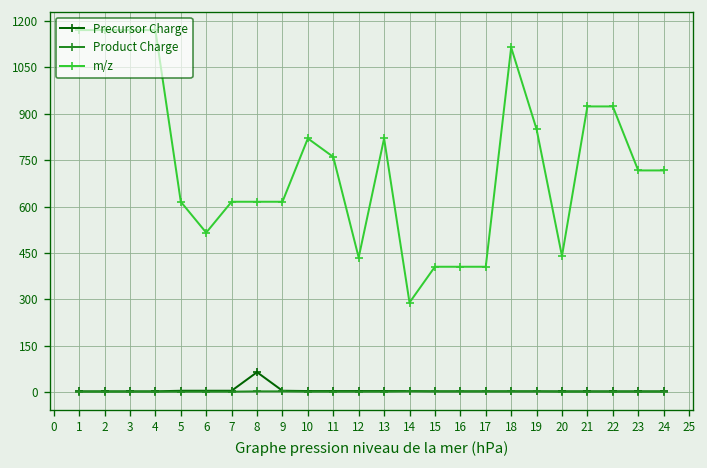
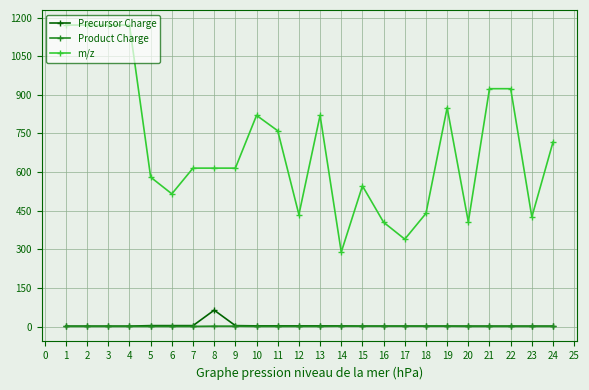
m/z, 5: 620 -> 580
m/z, 15: 410 -> 550
m/z, 17: 410 -> 340
m/z, 18: 1110 -> 440
m/z, 20: 440 -> 410
m/z, 23: 720 -> 430
